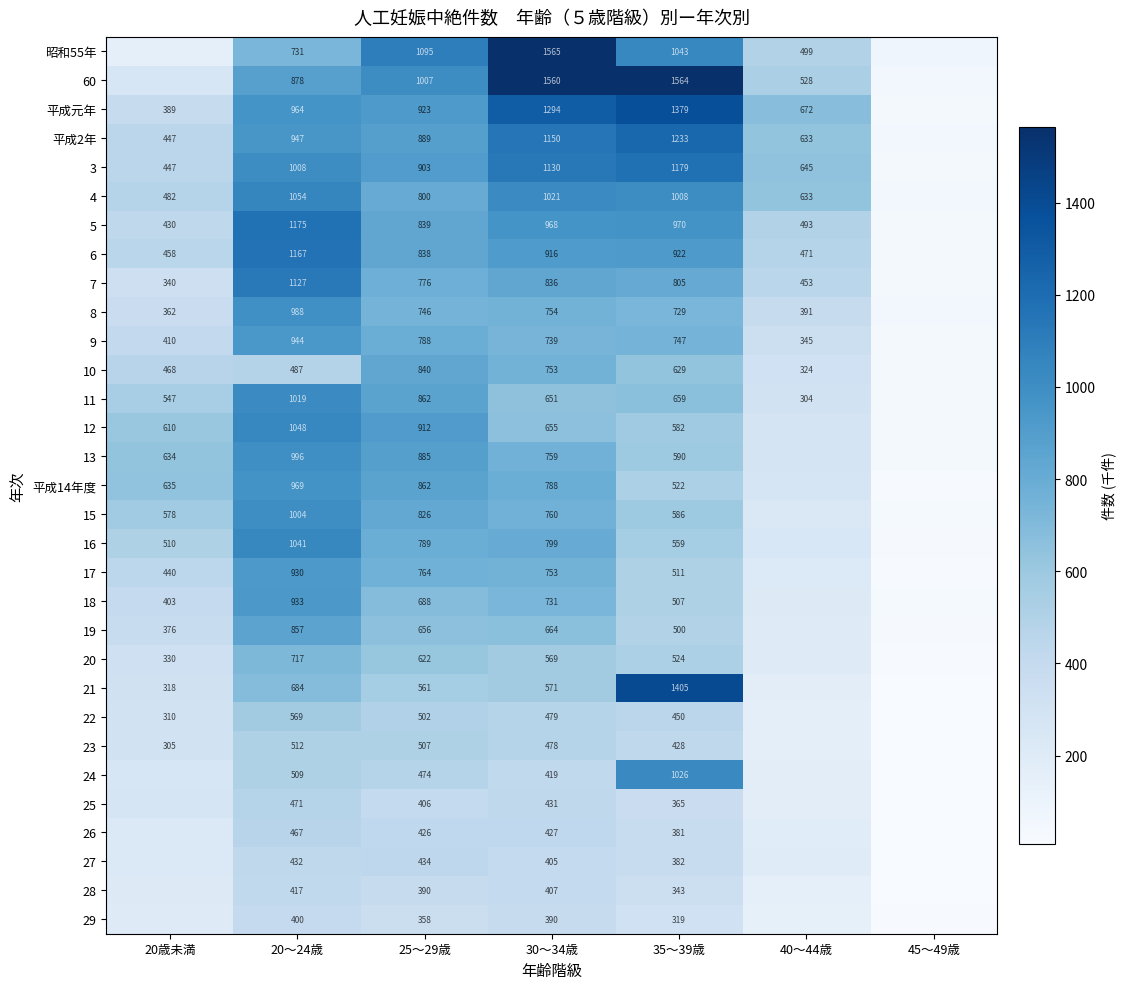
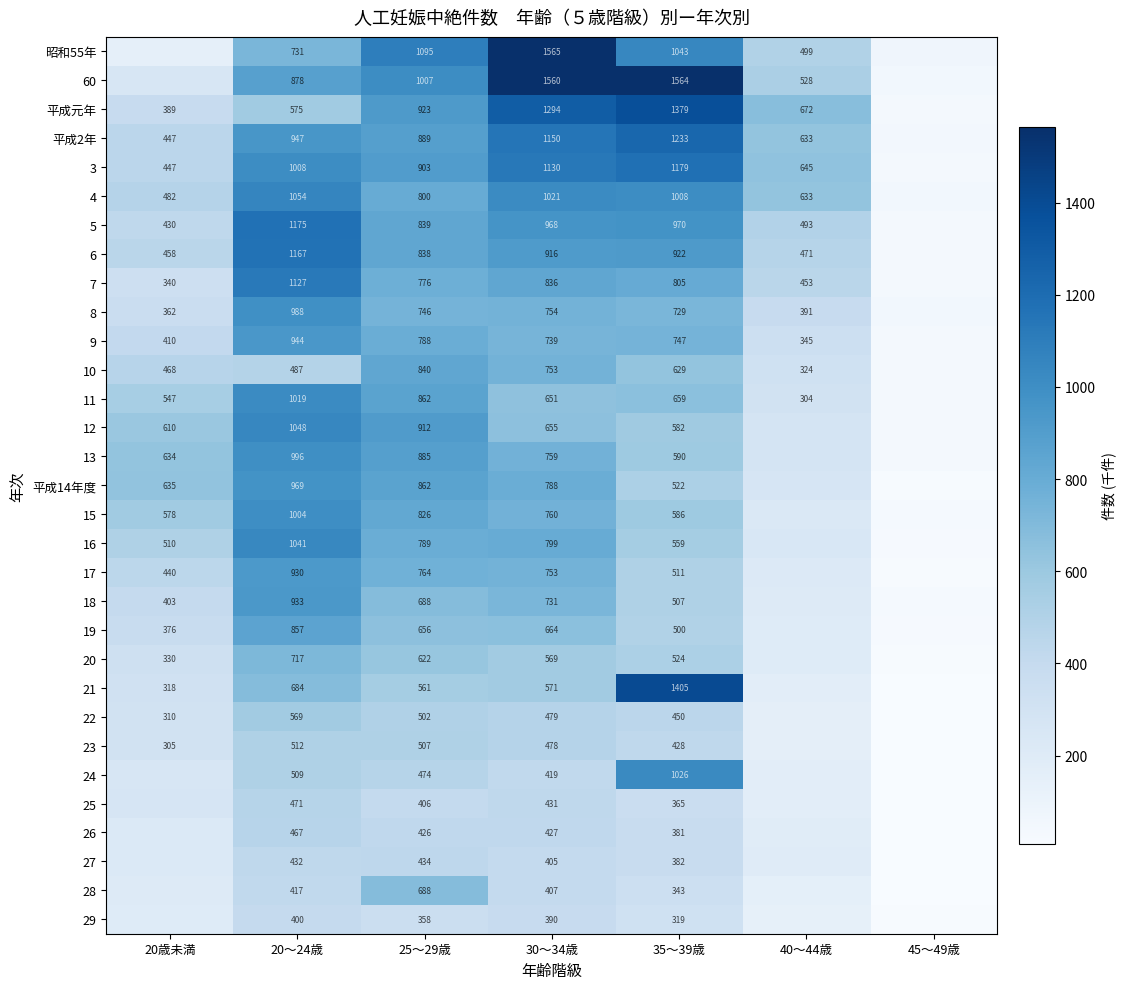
平成元年, 20～24歳: 964 -> 575
28, 25～29歳: 390 -> 688
